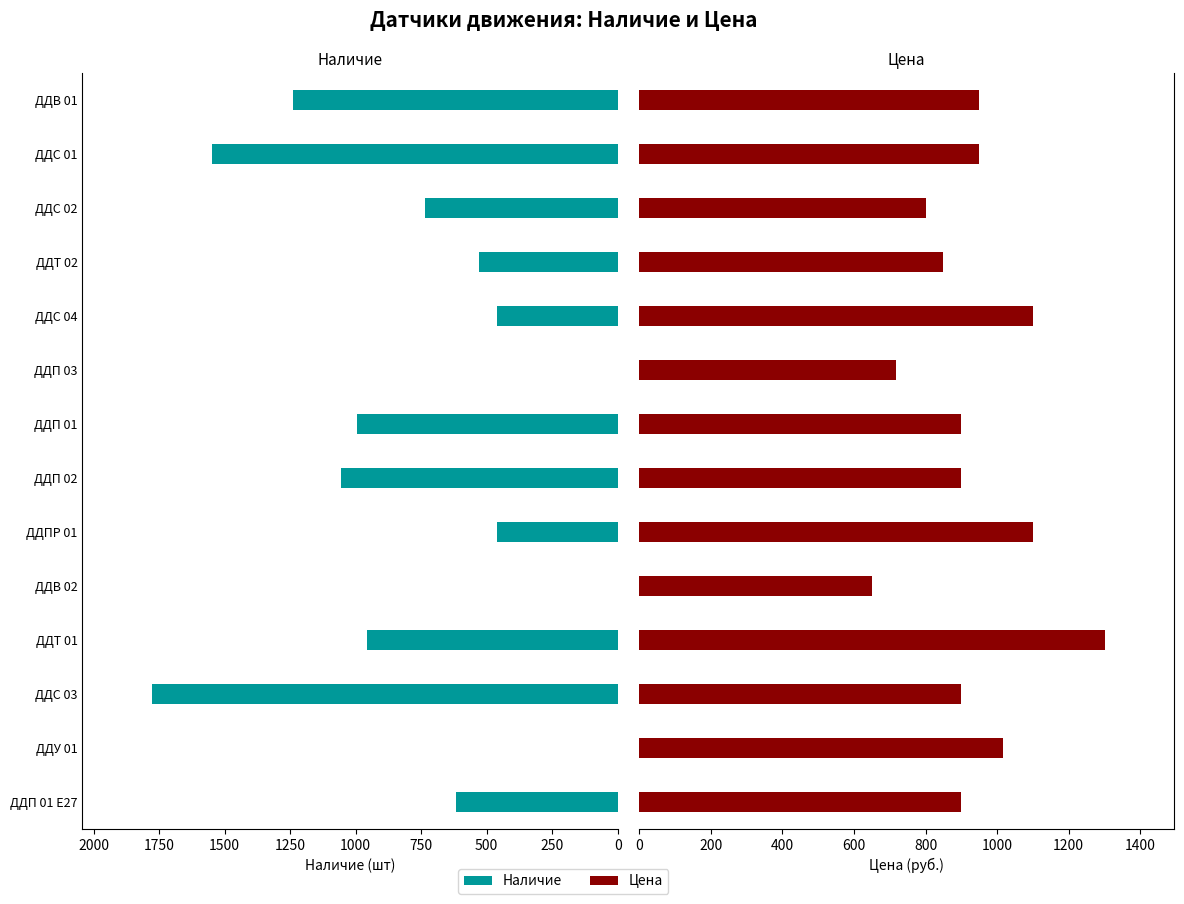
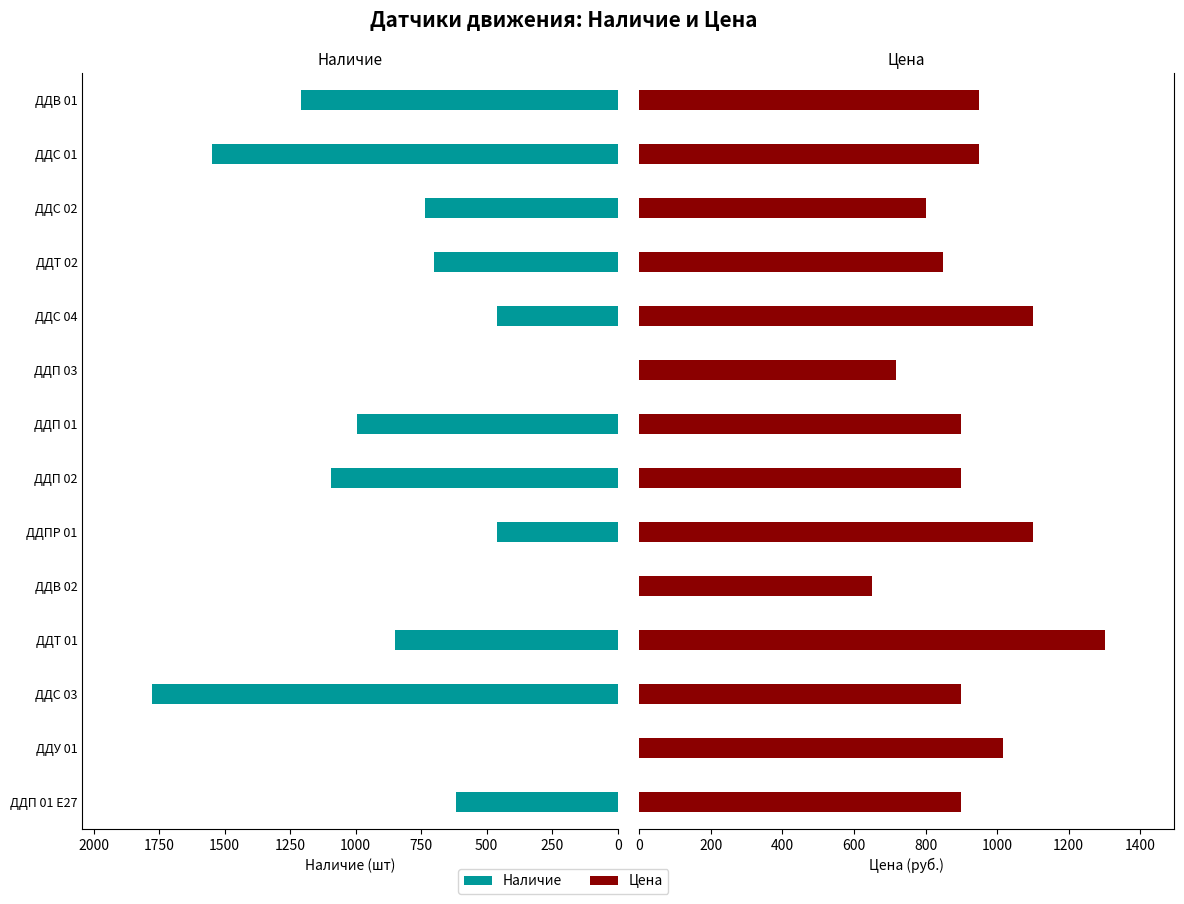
Наличие, ДДВ 01: 1240 -> 1210
Наличие, ДДТ 02: 530 -> 700
Наличие, ДДП 02: 1060 -> 1100
Наличие, ДДТ 01: 960 -> 850
